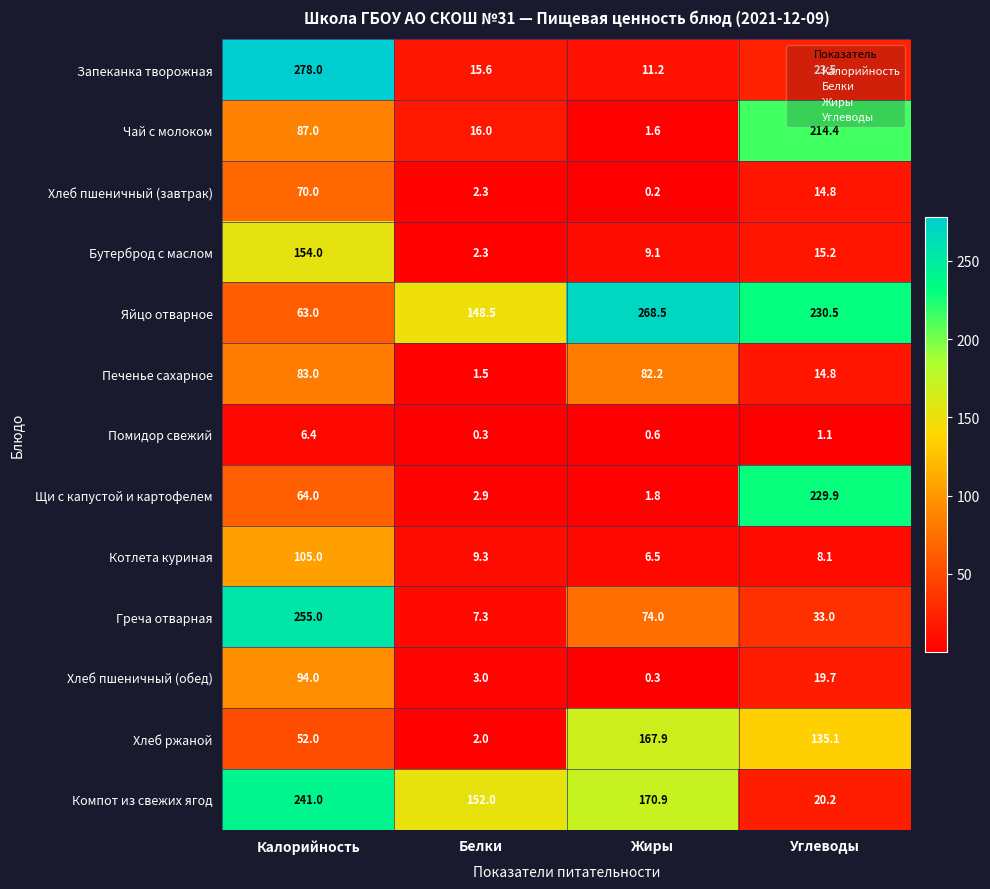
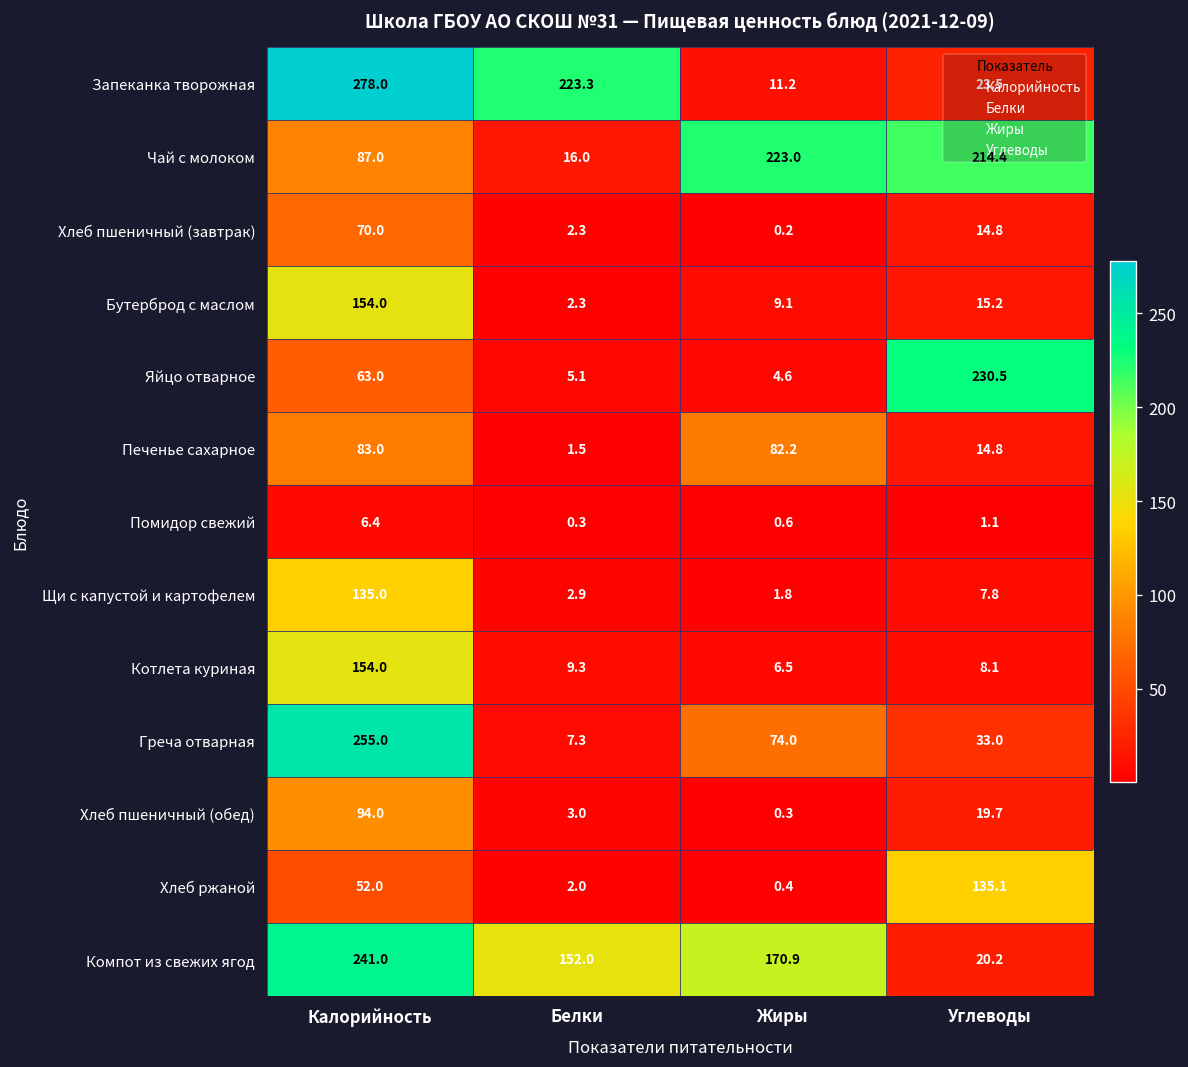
Запеканка творожная, Белки: 15.6 -> 223.3
Чай с молоком, Жиры: 1.6 -> 223.0
Яйцо отварное, Белки: 148.5 -> 5.1
Яйцо отварное, Жиры: 268.5 -> 4.6
Щи с капустой и картофелем, Калорийность: 64.0 -> 135.0
Щи с капустой и картофелем, Углеводы: 229.9 -> 7.8
Котлета куриная, Калорийность: 105.0 -> 154.0
Хлеб ржаной, Жиры: 167.9 -> 0.4
